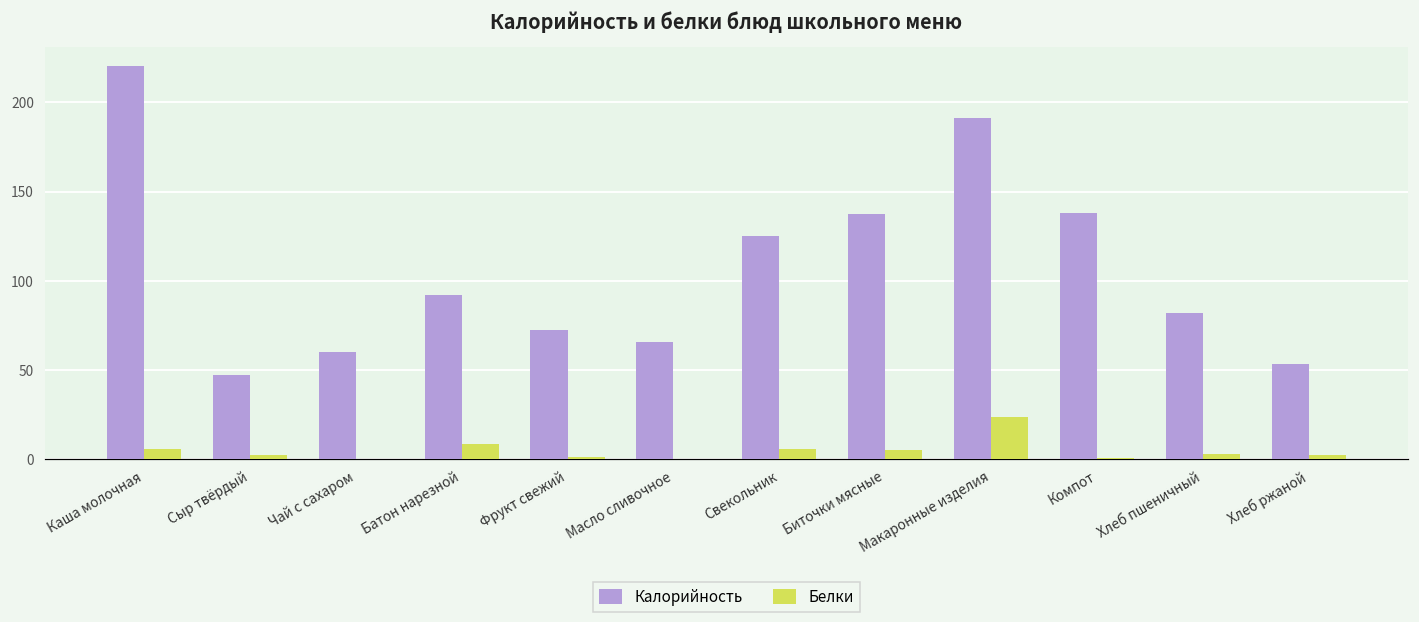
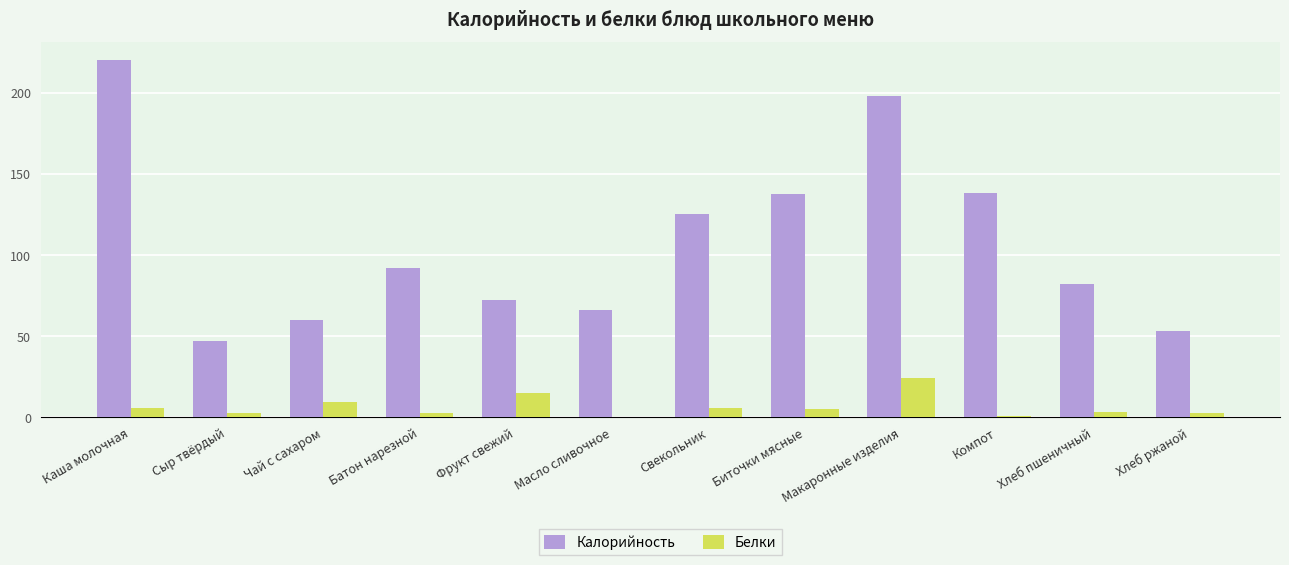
Белки, Чай с сахаром: 0 -> 9
Белки, Батон нарезной: 9 -> 3
Белки, Фрукт свежий: 1 -> 15
Калорийность, Макаронные изделия: 191 -> 198
